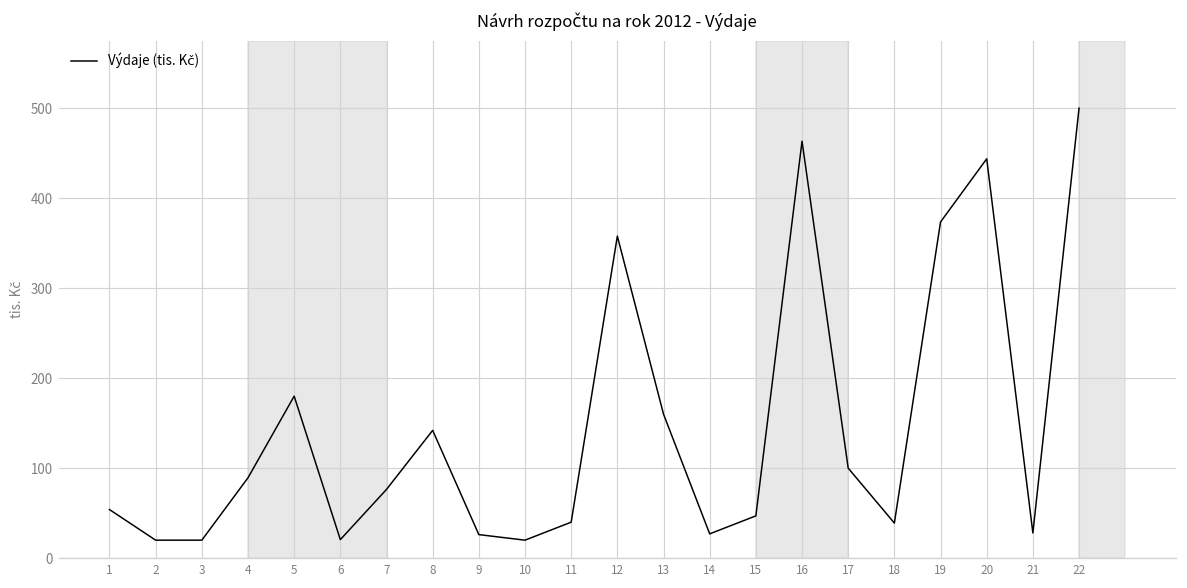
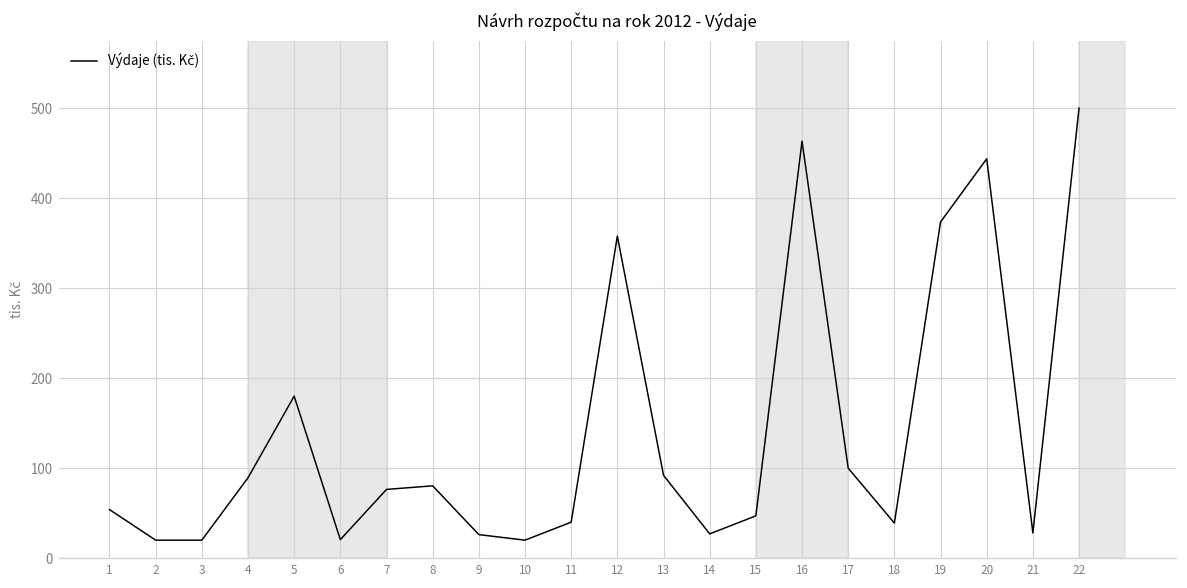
8: 140 -> 80
13: 160 -> 90
